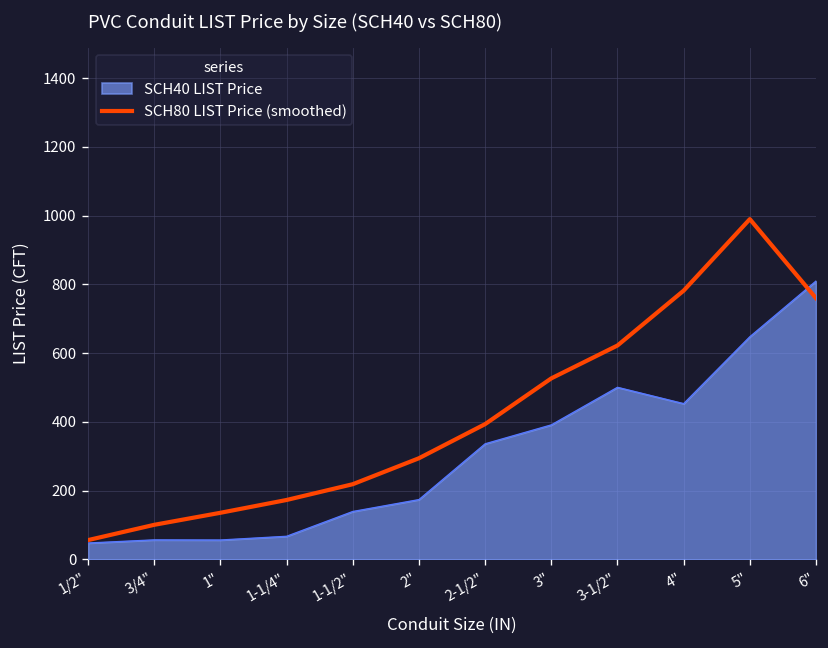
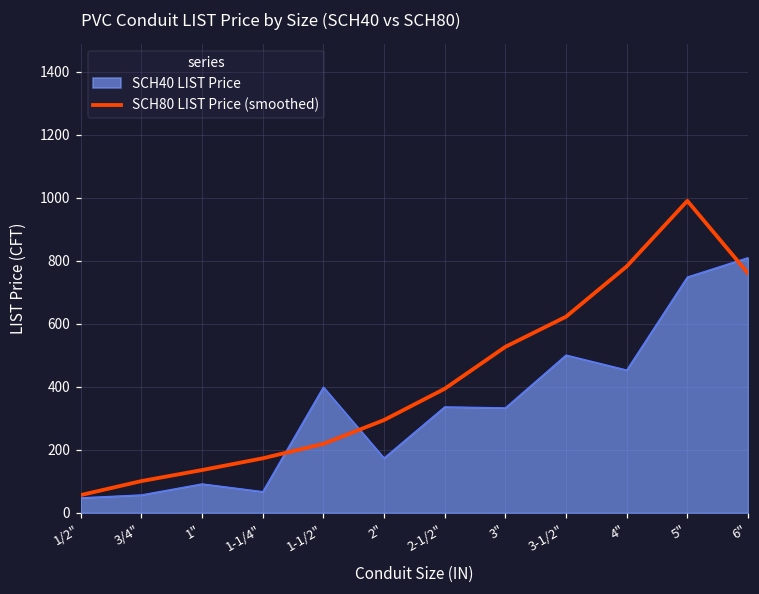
SCH40 LIST Price, 1": 60 -> 90
SCH40 LIST Price, 1-1/2": 140 -> 400
SCH40 LIST Price, 3": 390 -> 330
SCH40 LIST Price, 5": 650 -> 750
